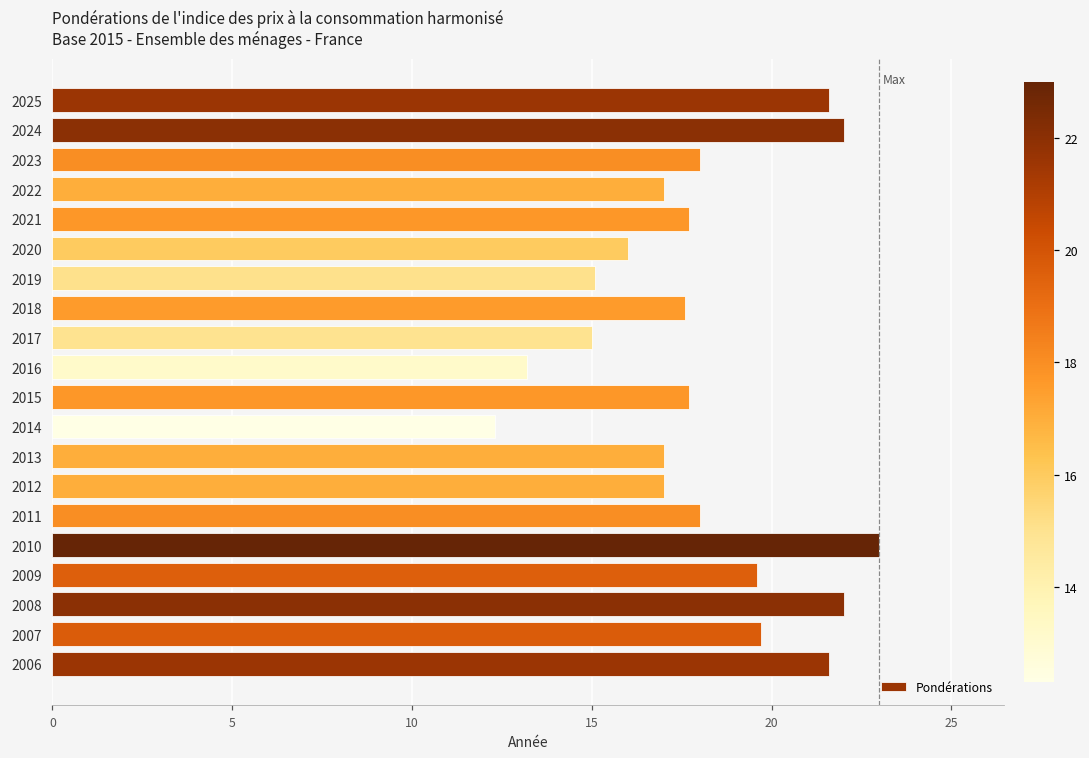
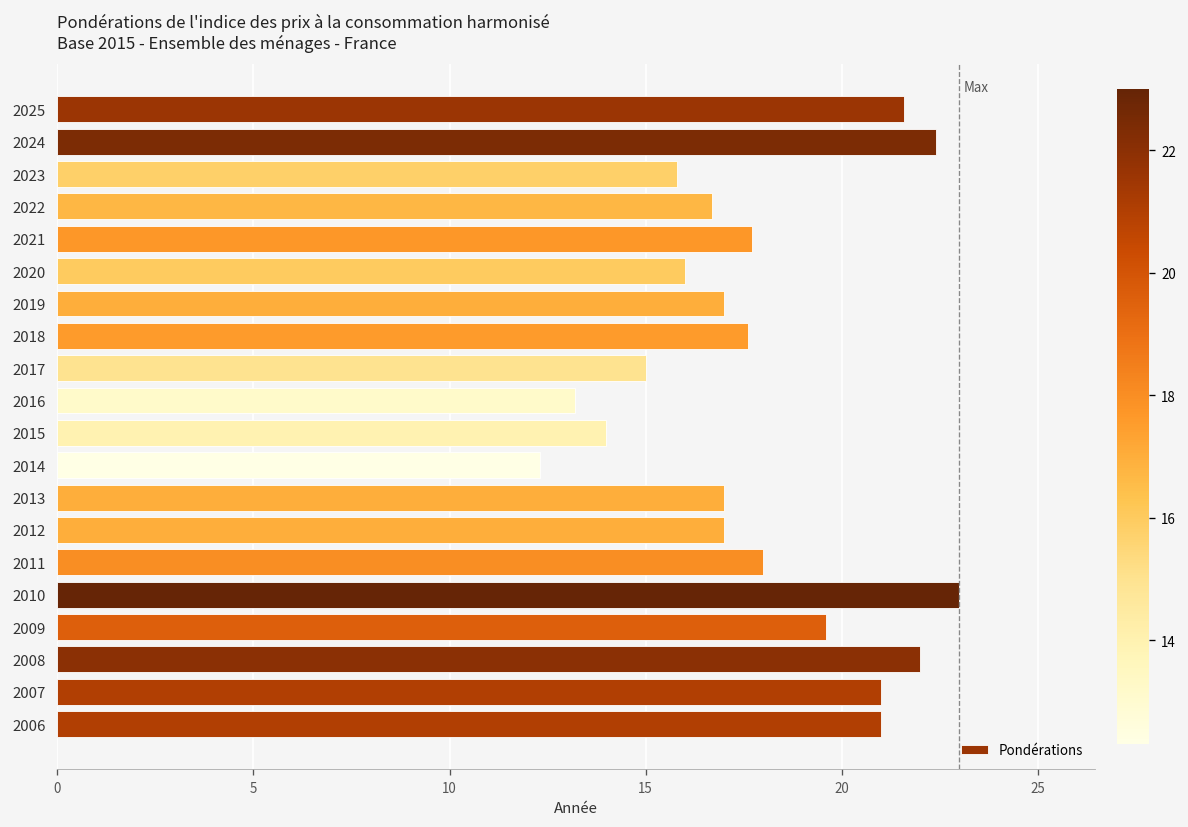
2024: 22.0 -> 22.4
2023: 18.0 -> 15.8
2022: 17.0 -> 16.7
2019: 15.1 -> 17.0
2015: 17.7 -> 14.0
2007: 19.7 -> 21.0
2006: 21.6 -> 21.0
